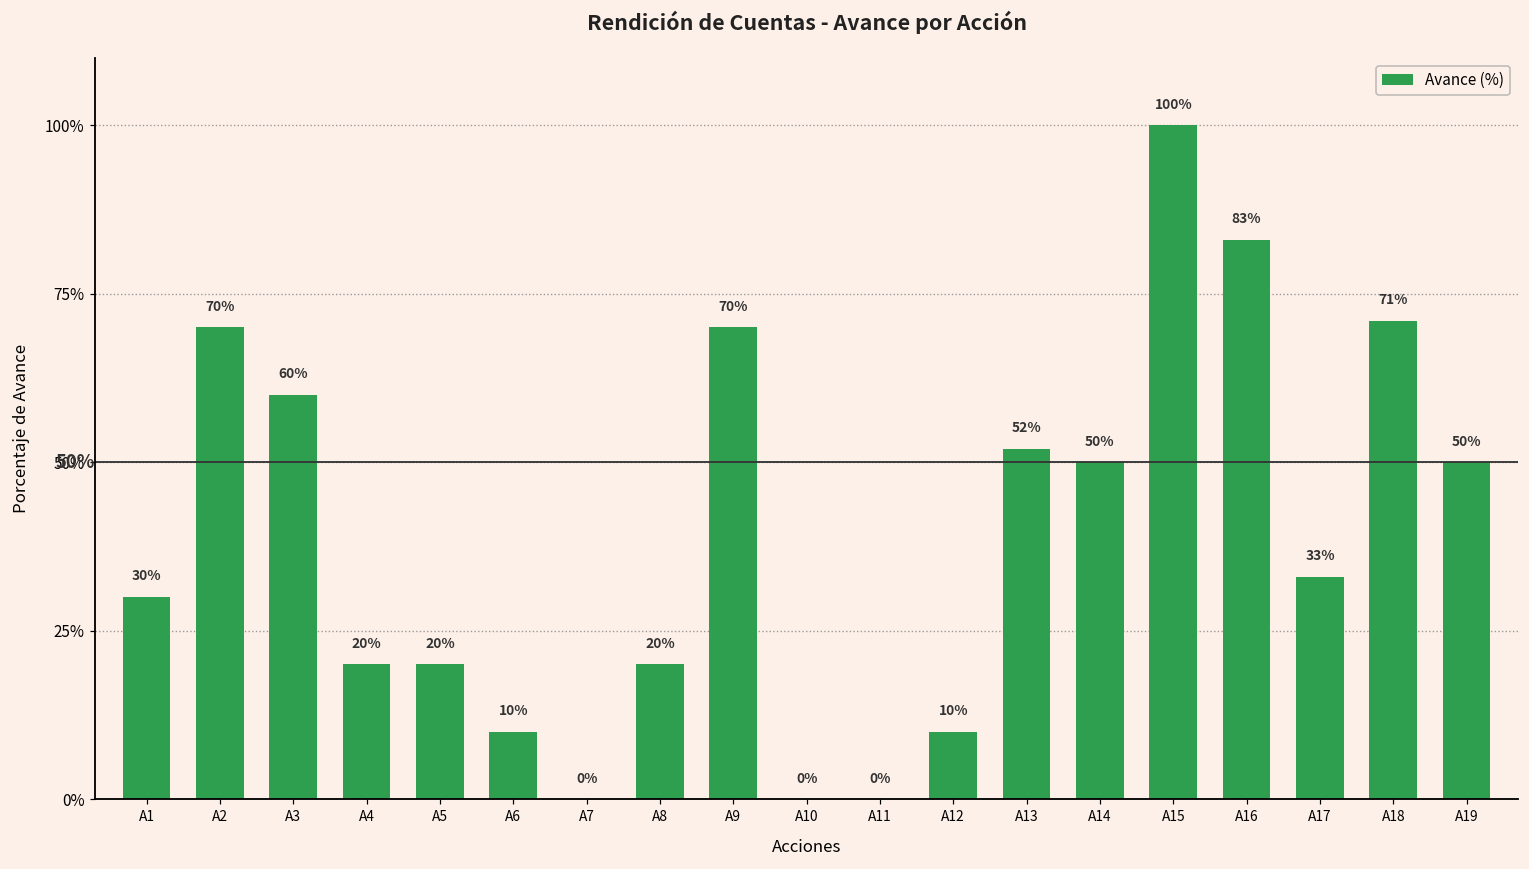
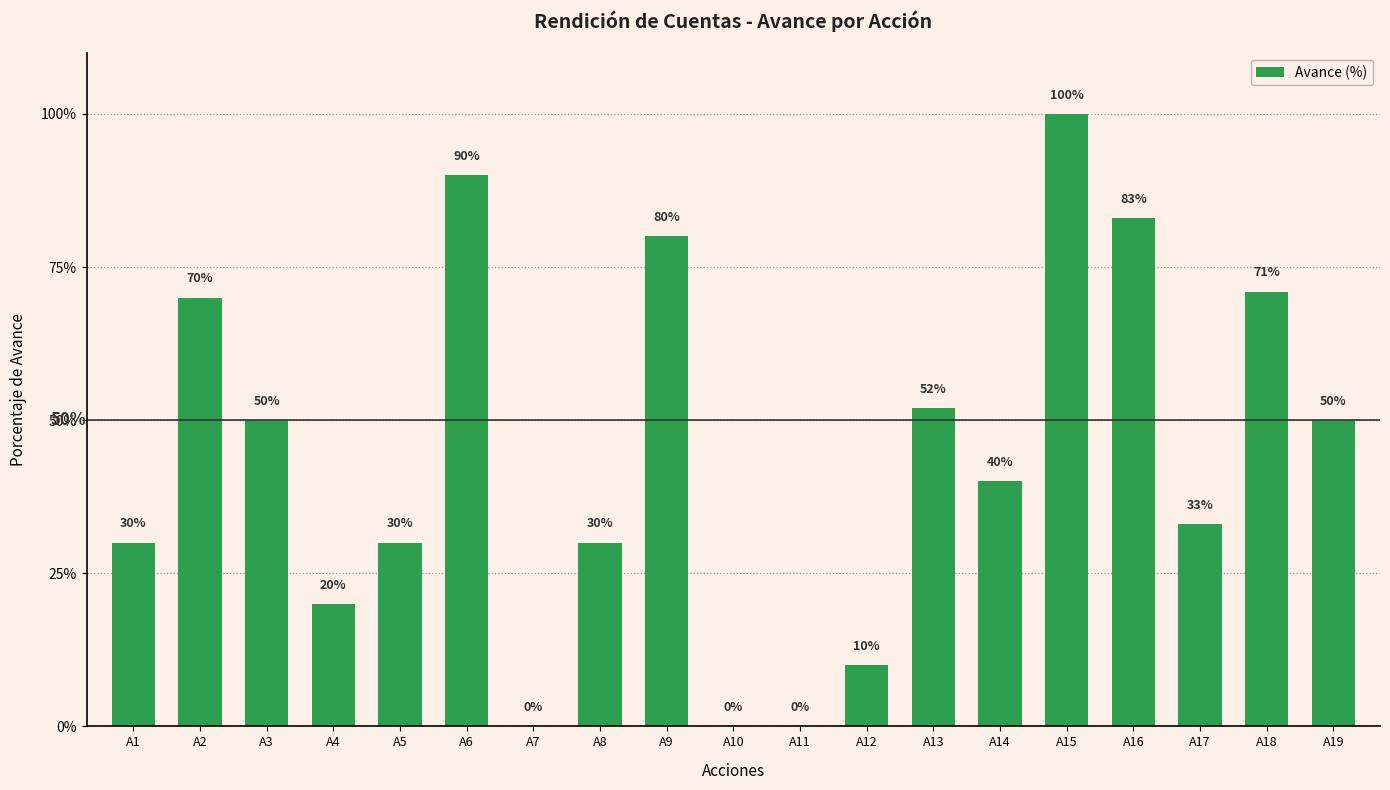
A3: 60% -> 50%
A5: 20% -> 30%
A6: 10% -> 90%
A8: 20% -> 30%
A9: 70% -> 80%
A14: 50% -> 40%
